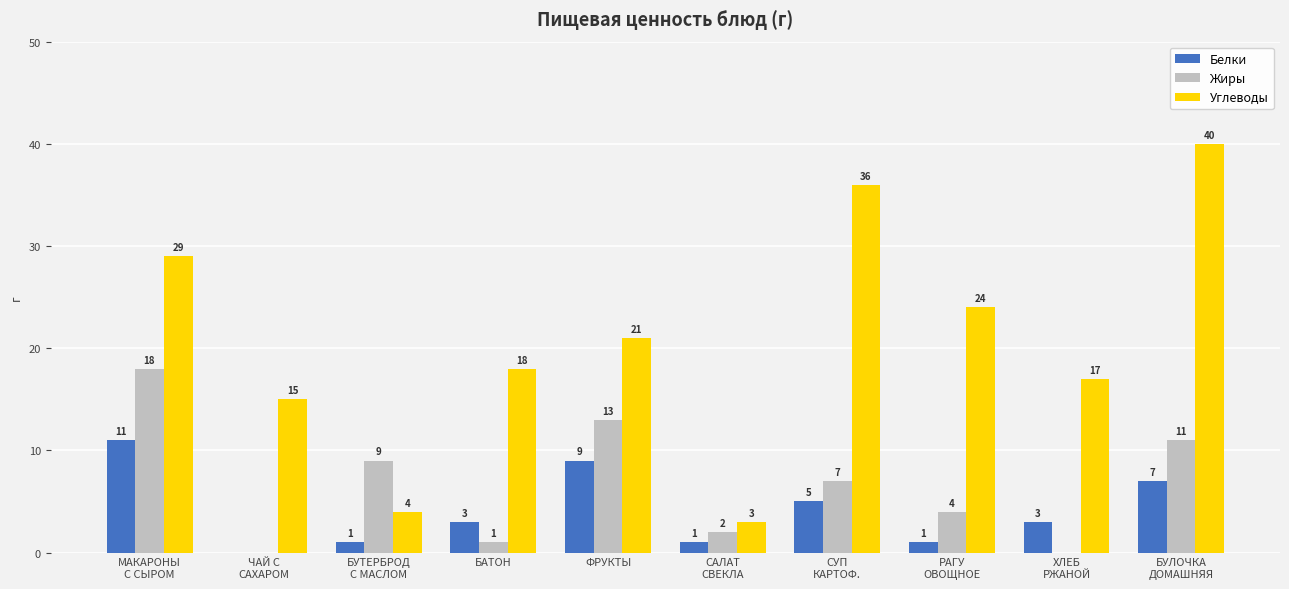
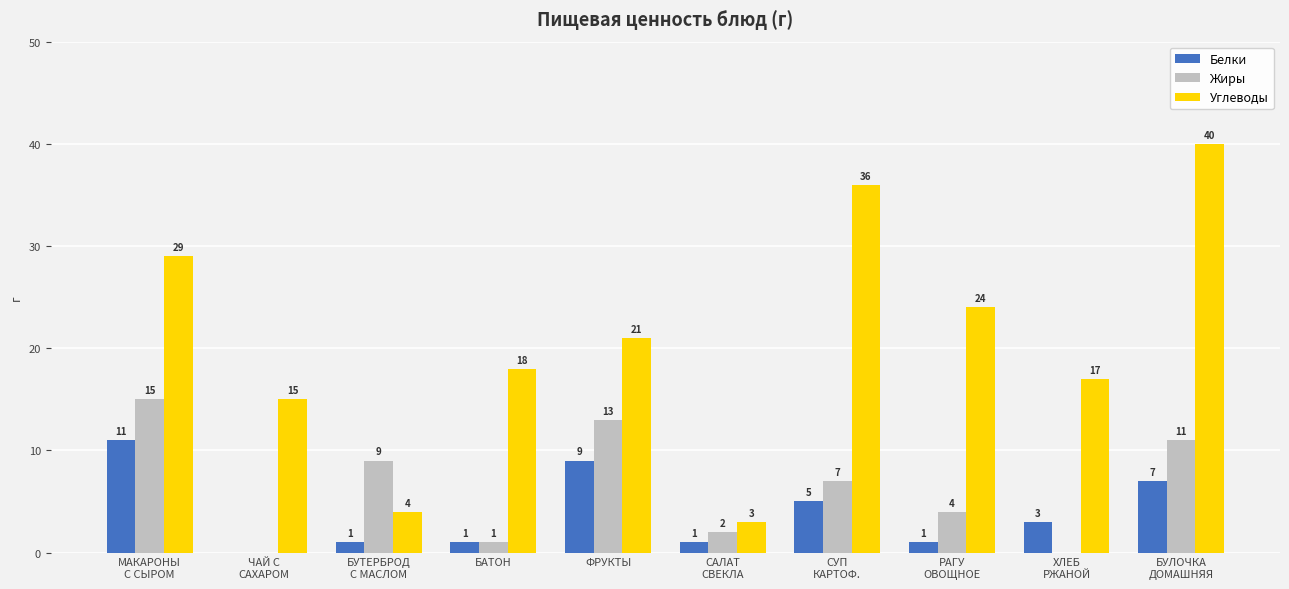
Жиры, МАКАРОНЫ С СЫРОМ: 18 -> 15
Белки, БАТОН: 3 -> 1
